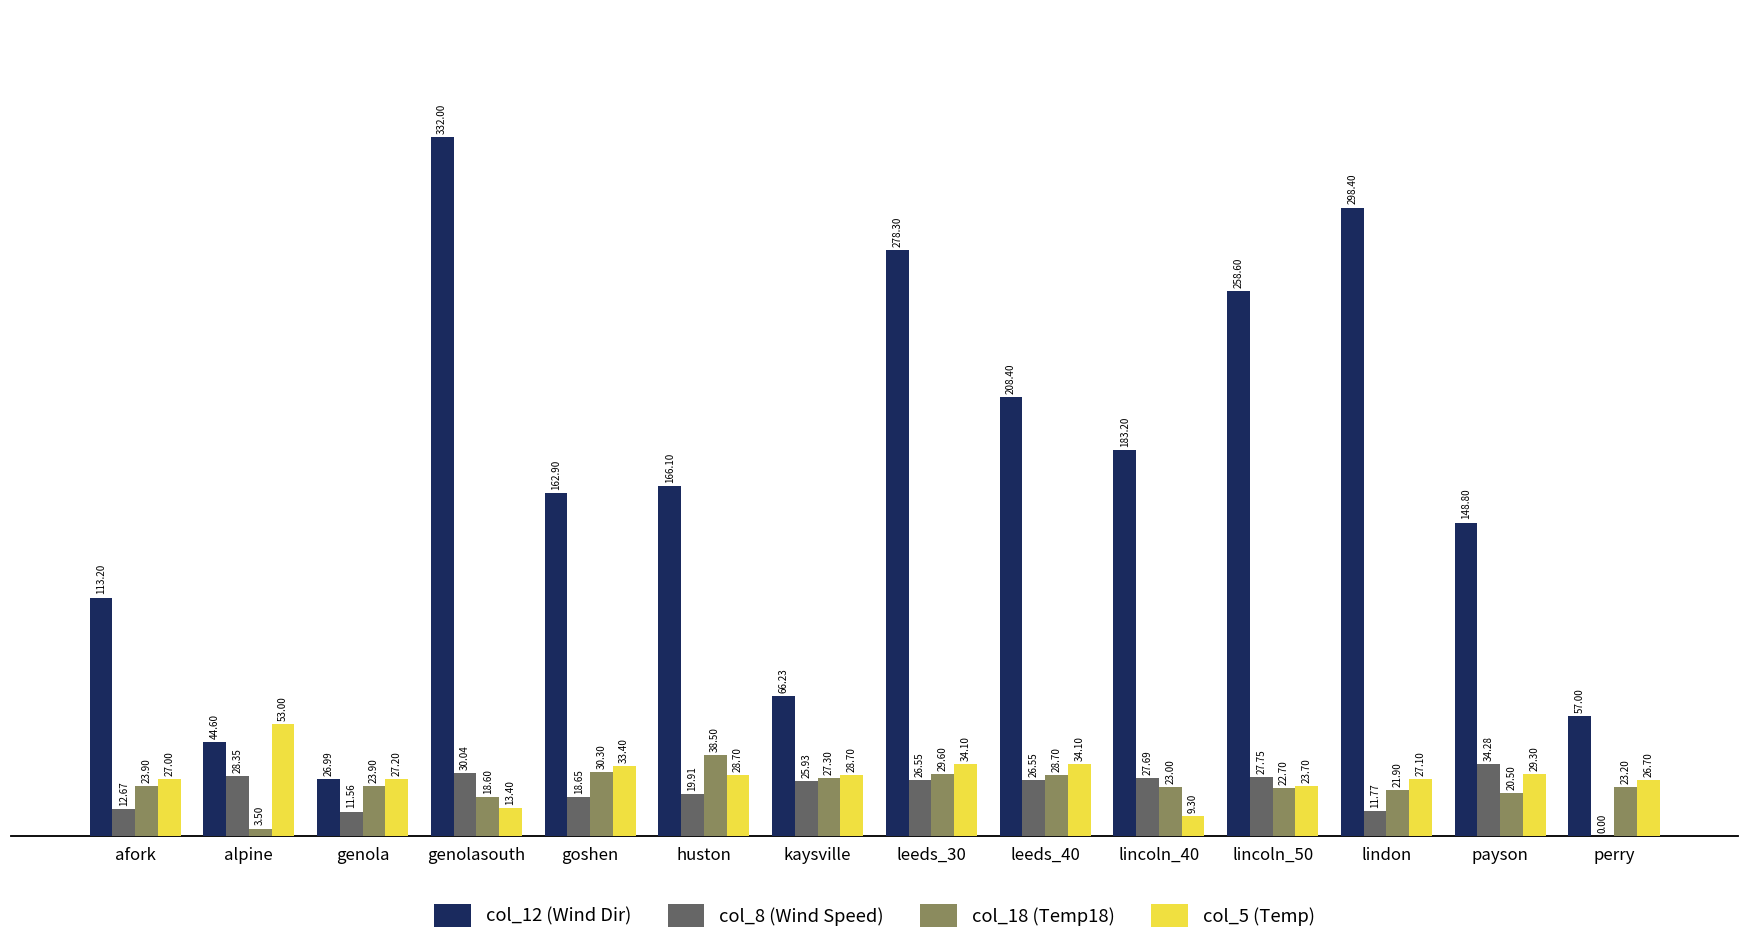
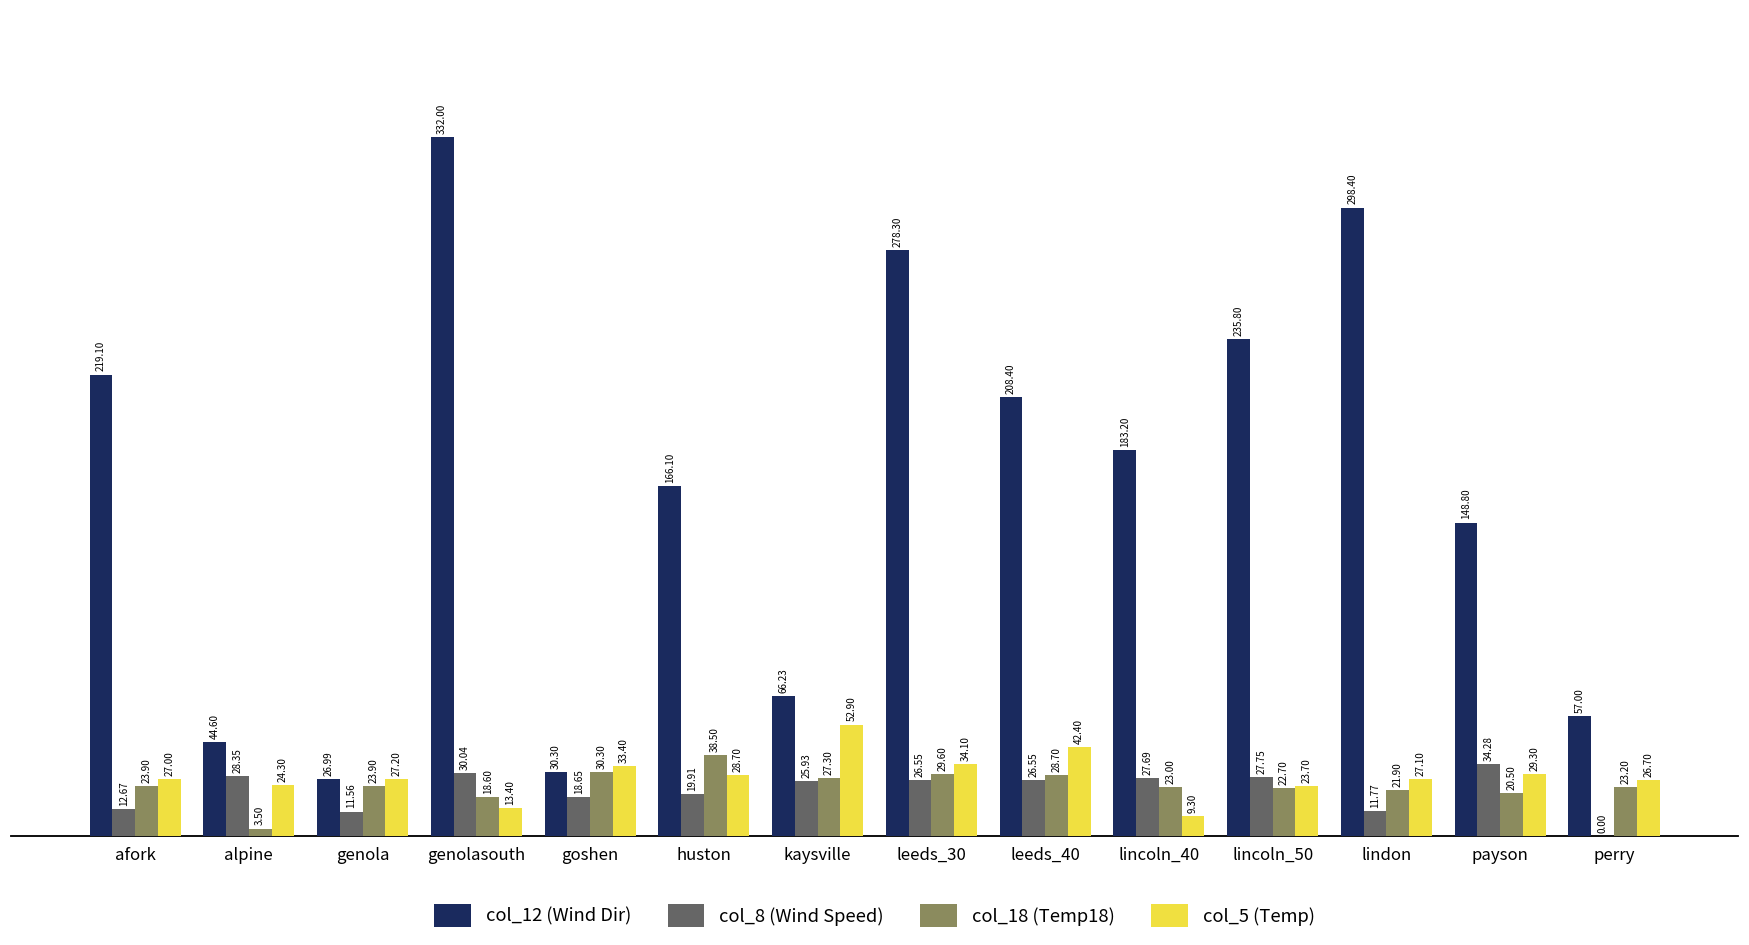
col_12 (Wind Dir), afork: 113.20 -> 219.10
col_5 (Temp), alpine: 53.00 -> 24.30
col_12 (Wind Dir), goshen: 162.90 -> 30.30
col_5 (Temp), kaysville: 28.70 -> 52.90
col_5 (Temp), leeds_40: 34.10 -> 42.40
col_12 (Wind Dir), lincoln_50: 258.60 -> 235.80
